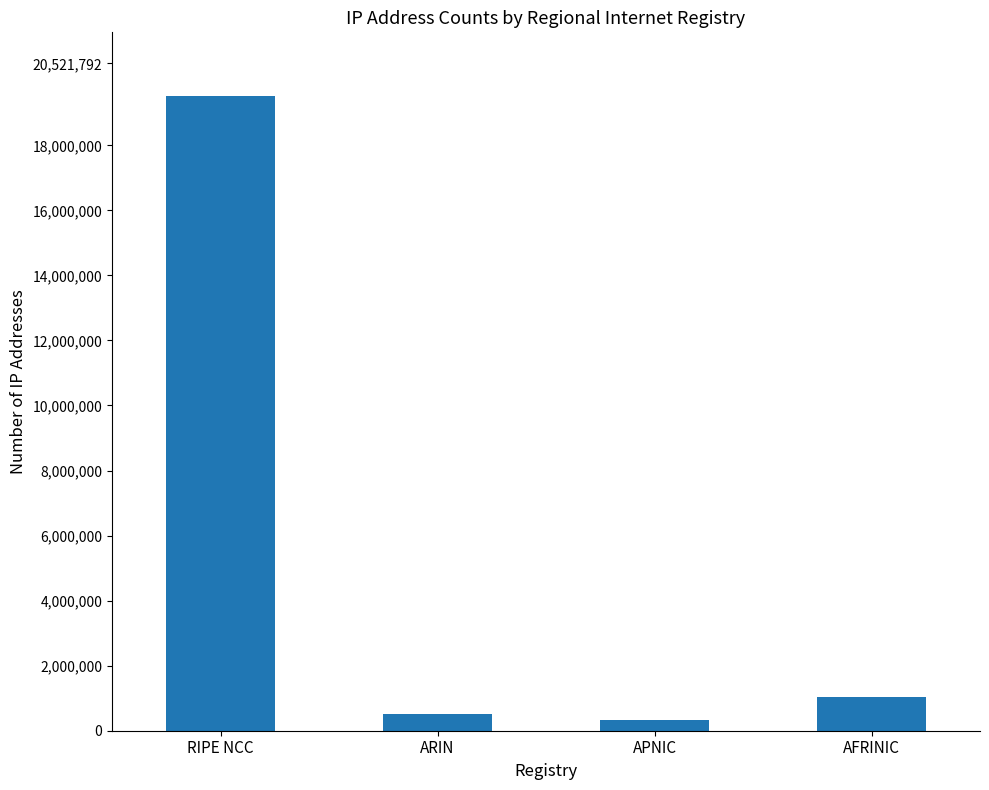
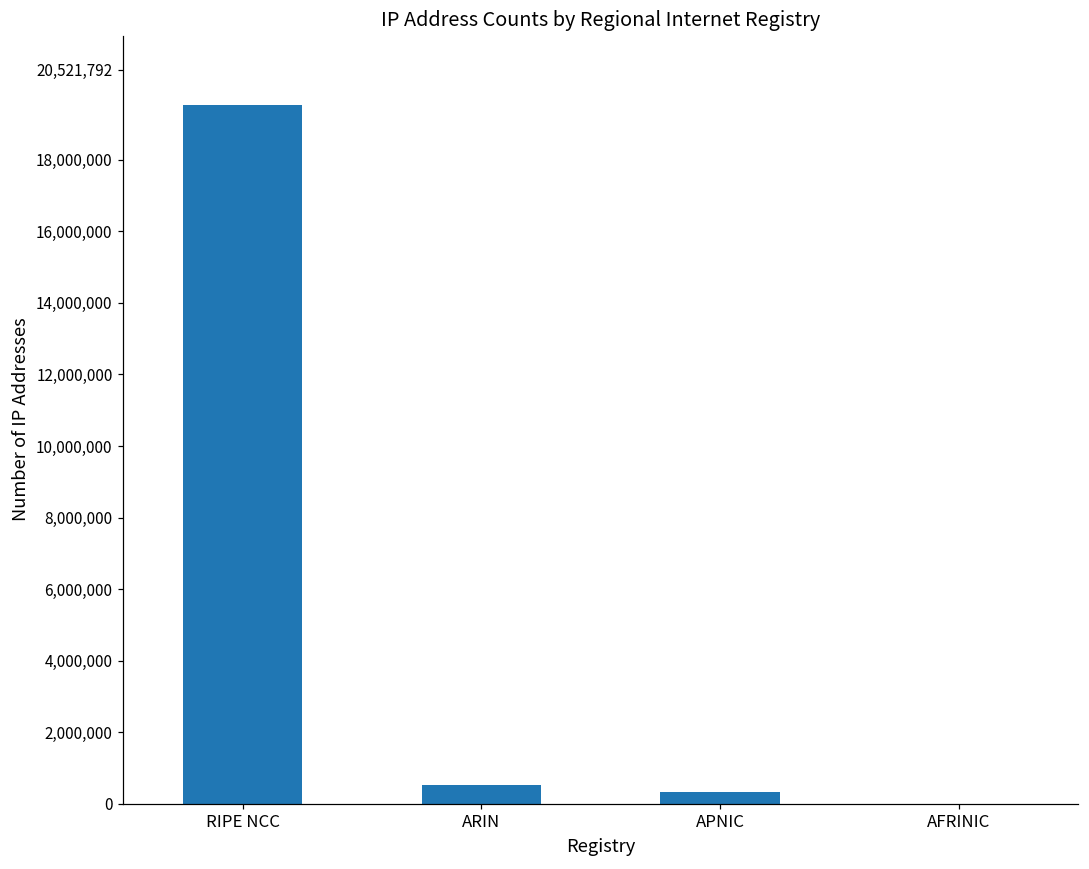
AFRINIC: 1,000,000 -> 0
